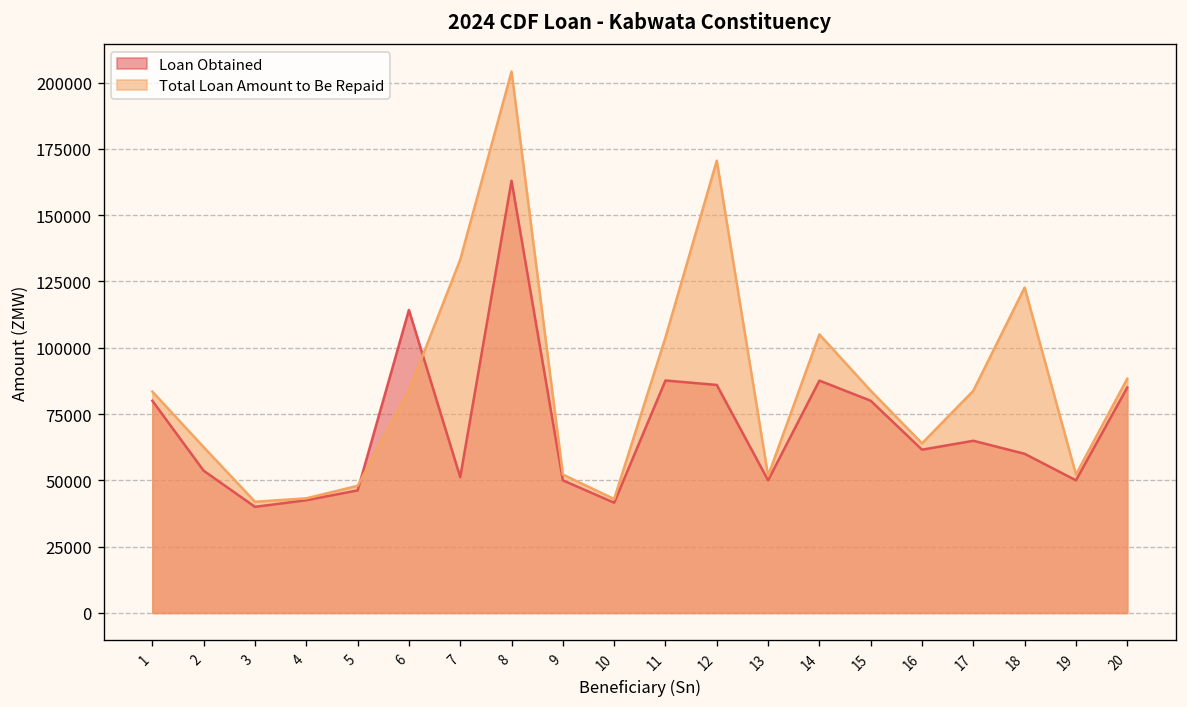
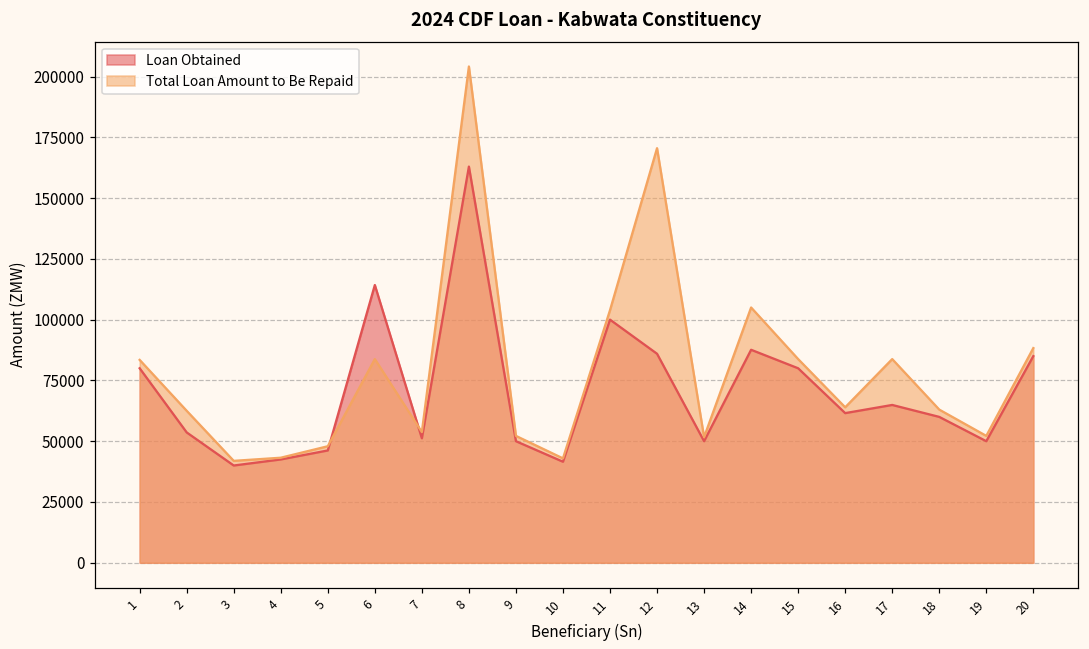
Total Loan Amount to Be Repaid, 7: 133000 -> 54000
Loan Obtained, 11: 88000 -> 100000
Total Loan Amount to Be Repaid, 18: 123000 -> 63000
